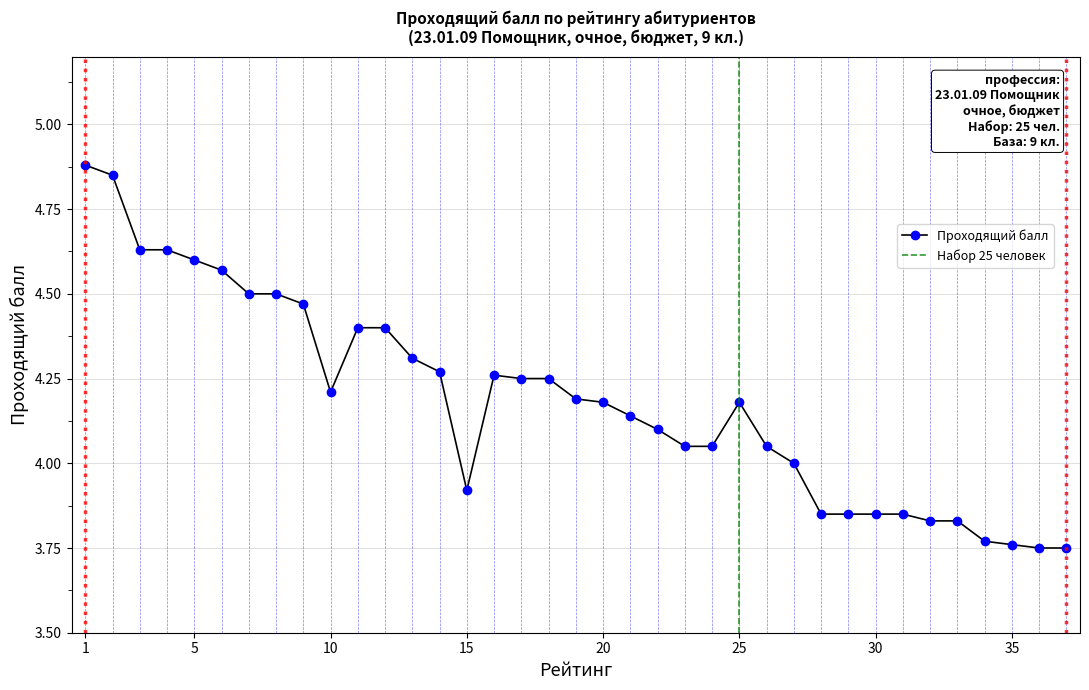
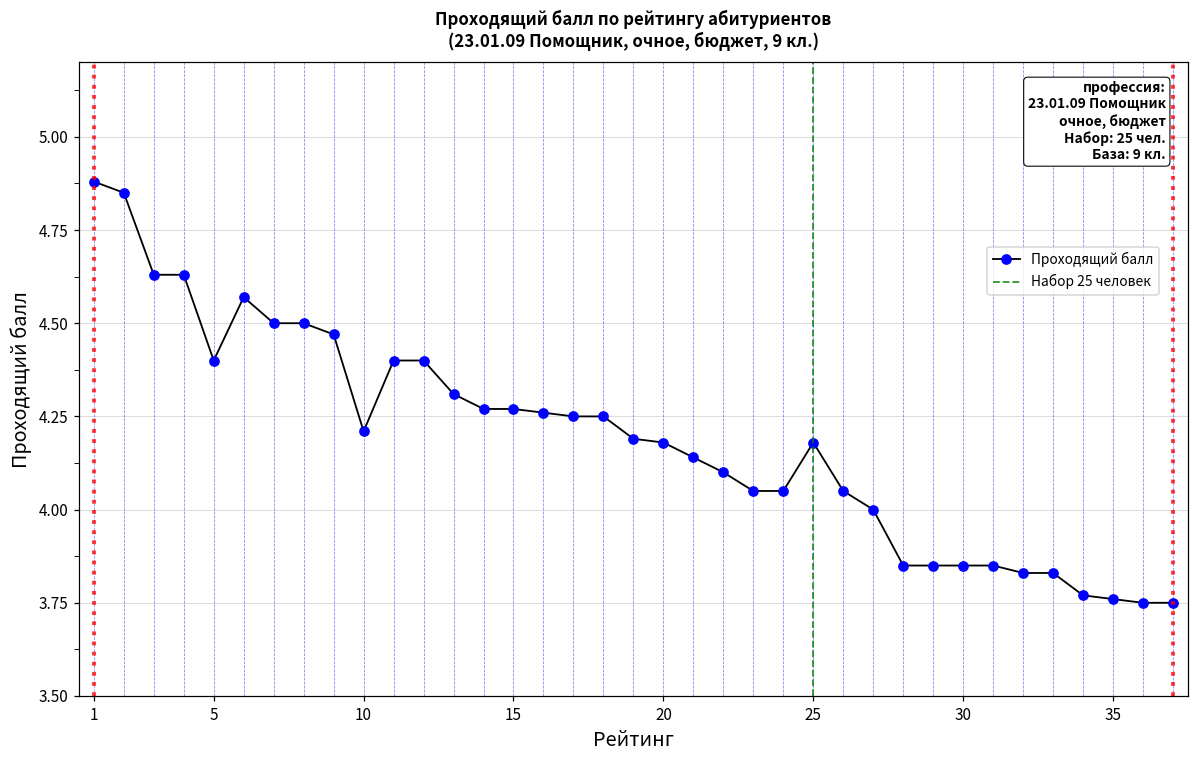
5: 4.6 -> 4.4
15: 3.92 -> 4.27
